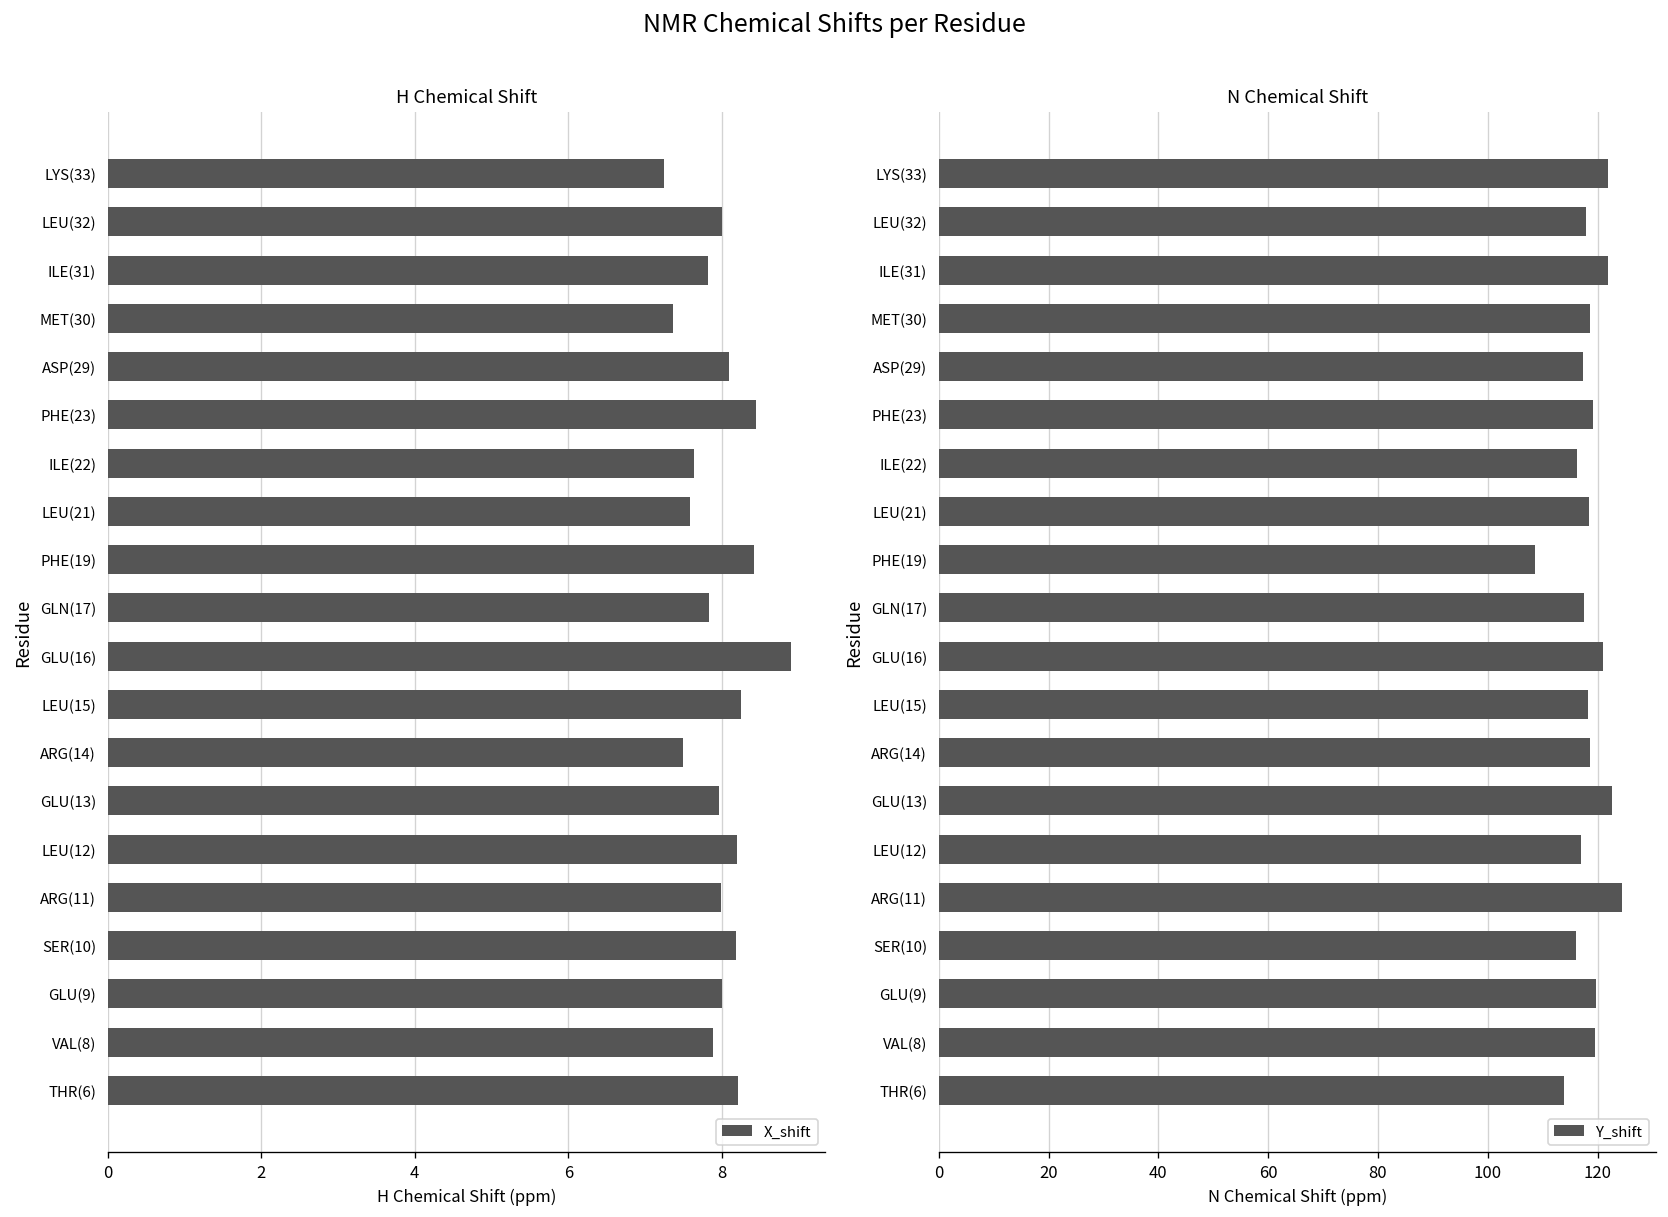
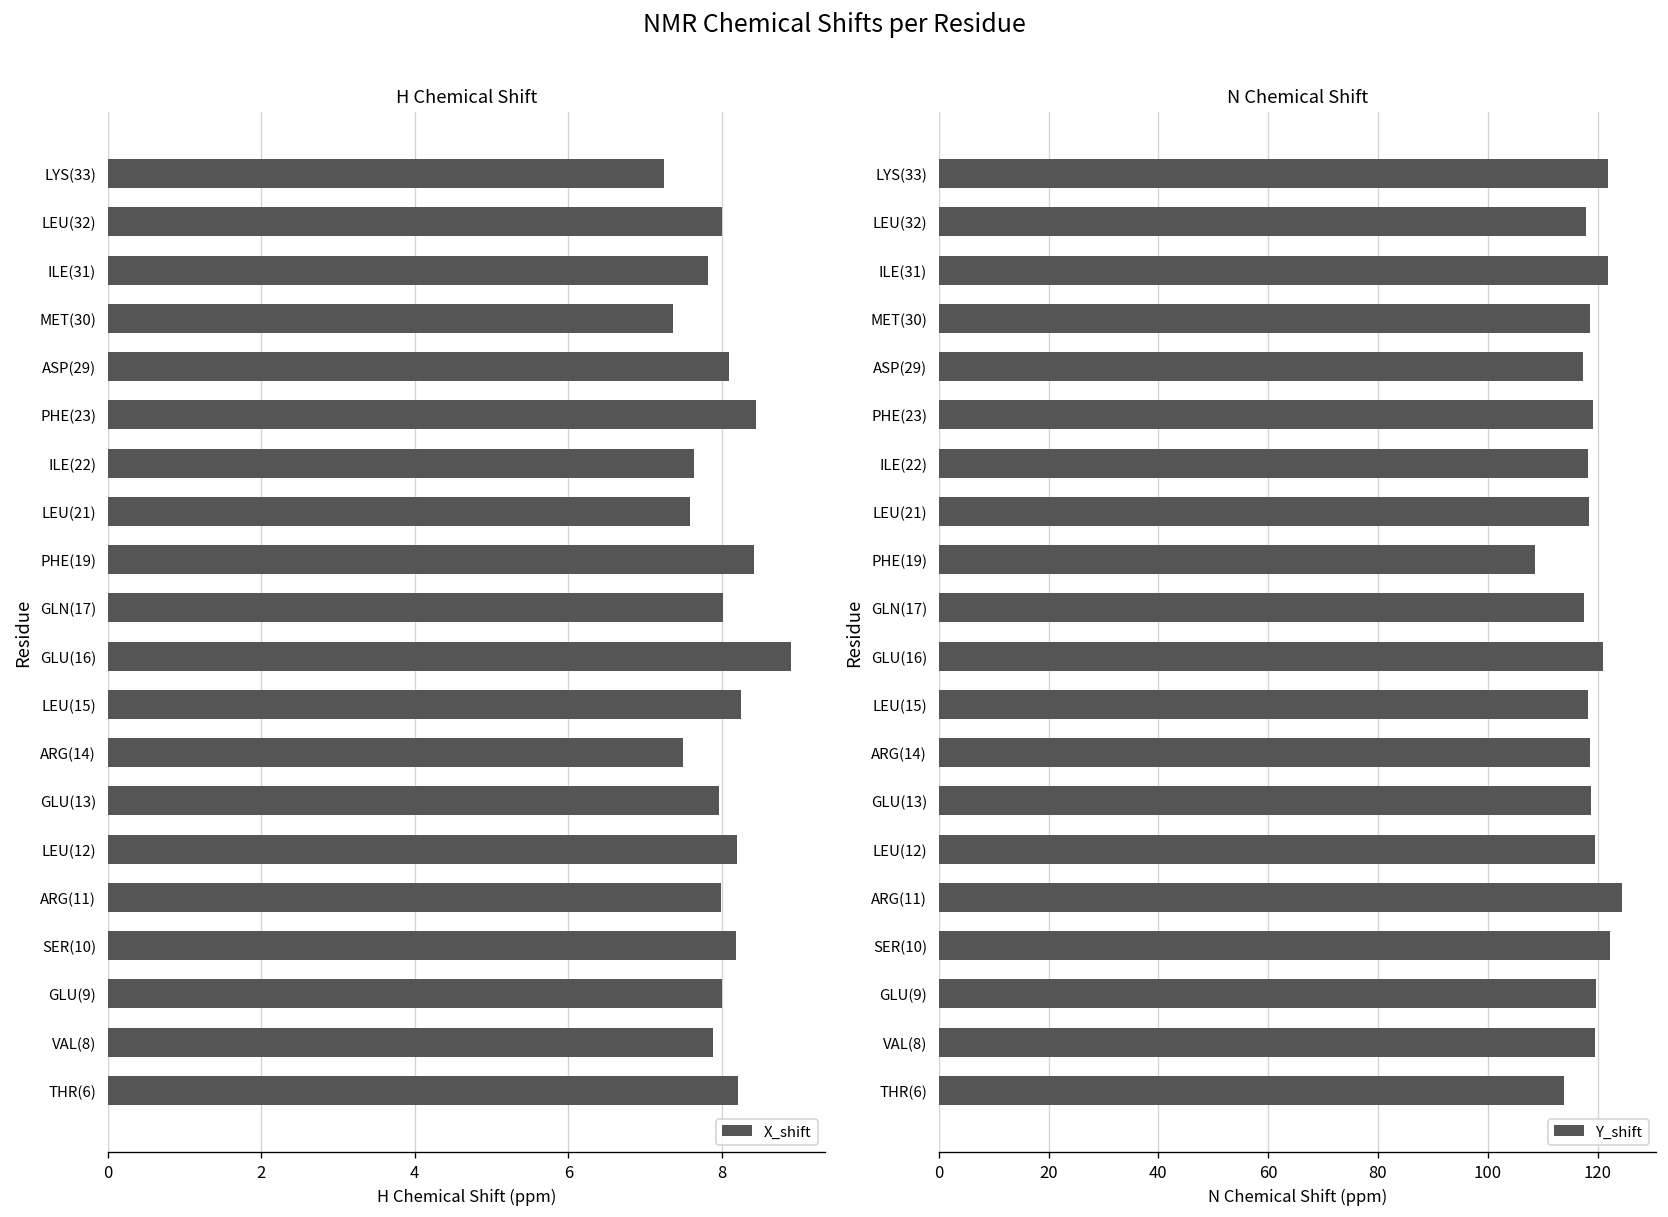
H Chemical Shift, GLN(17): 7.8 -> 8.0
N Chemical Shift, ILE(22): 116 -> 118
N Chemical Shift, GLU(13): 123 -> 119
N Chemical Shift, LEU(12): 117 -> 120
N Chemical Shift, SER(10): 116 -> 122
